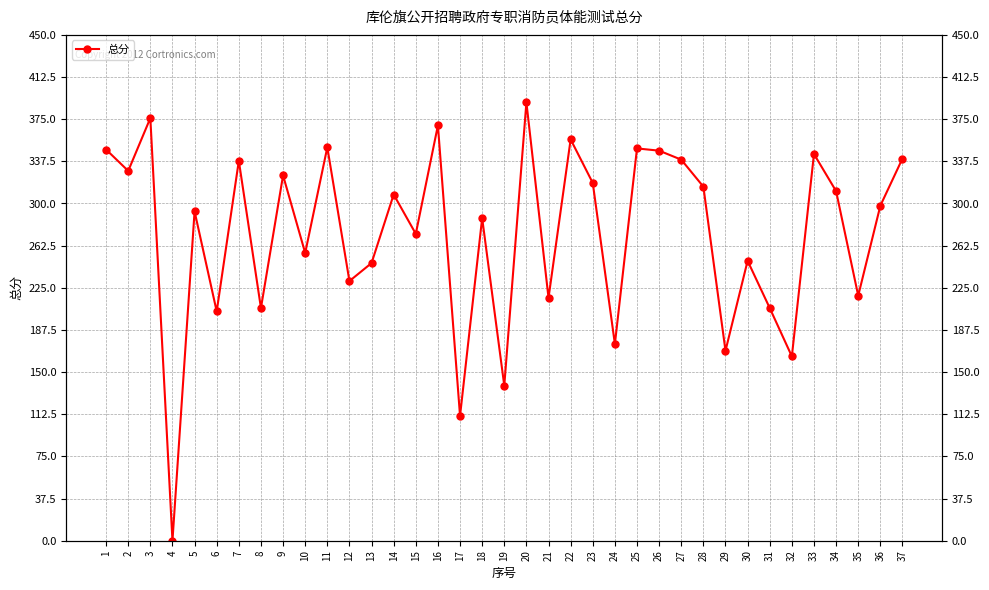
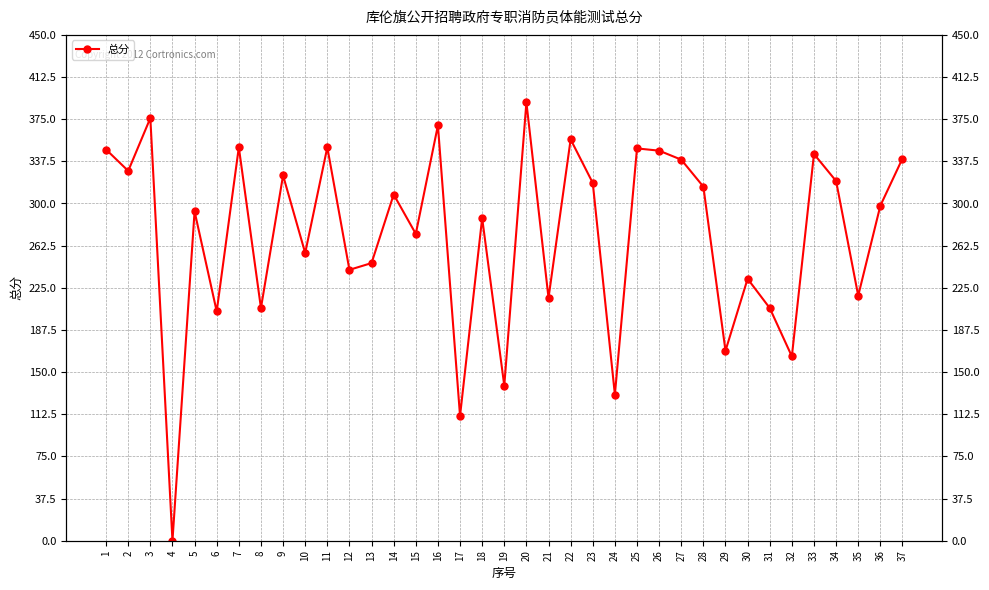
7: 338 -> 350
12: 231 -> 241
24: 175 -> 130
30: 249 -> 233
34: 311 -> 320
